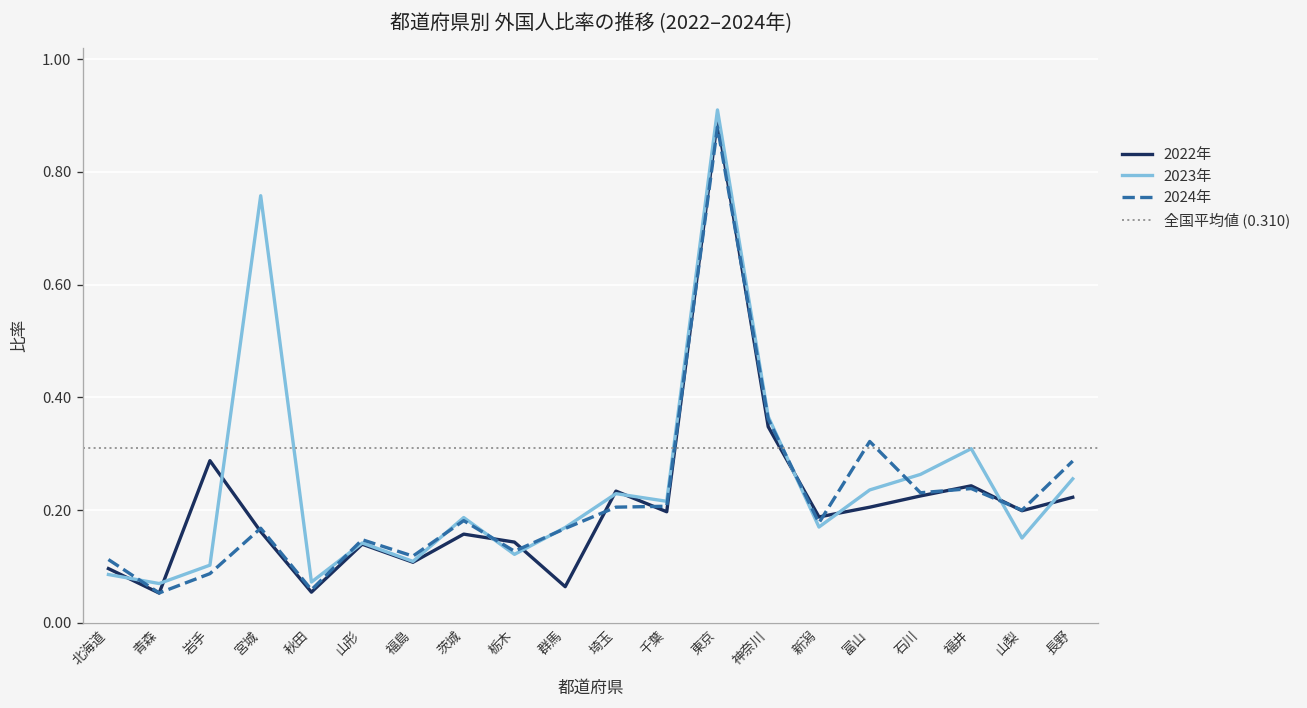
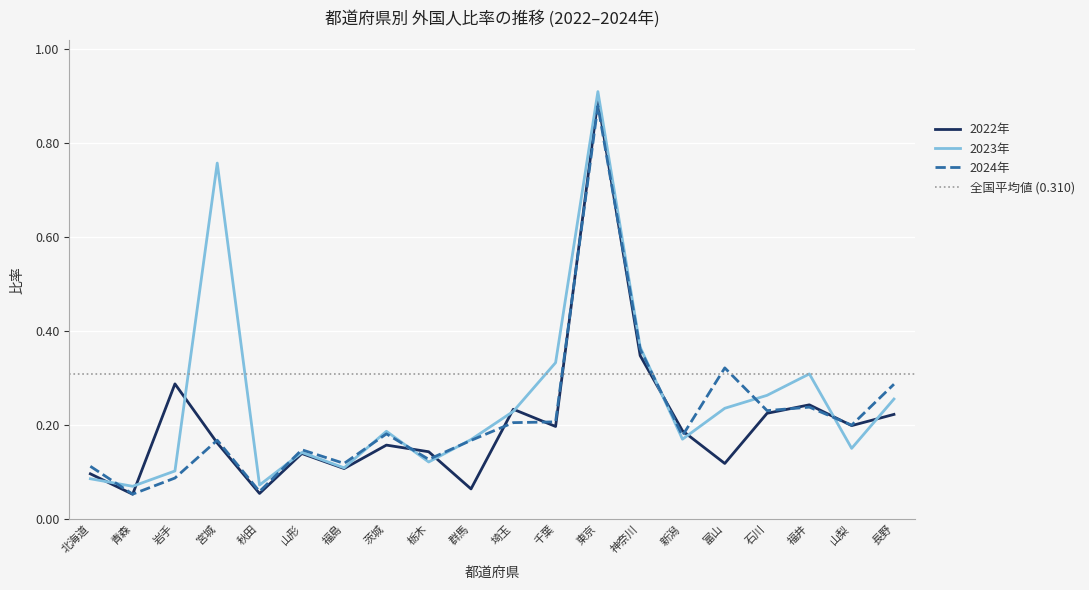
2023年, 千葉: 0.22 -> 0.33
2022年, 富山: 0.21 -> 0.12
